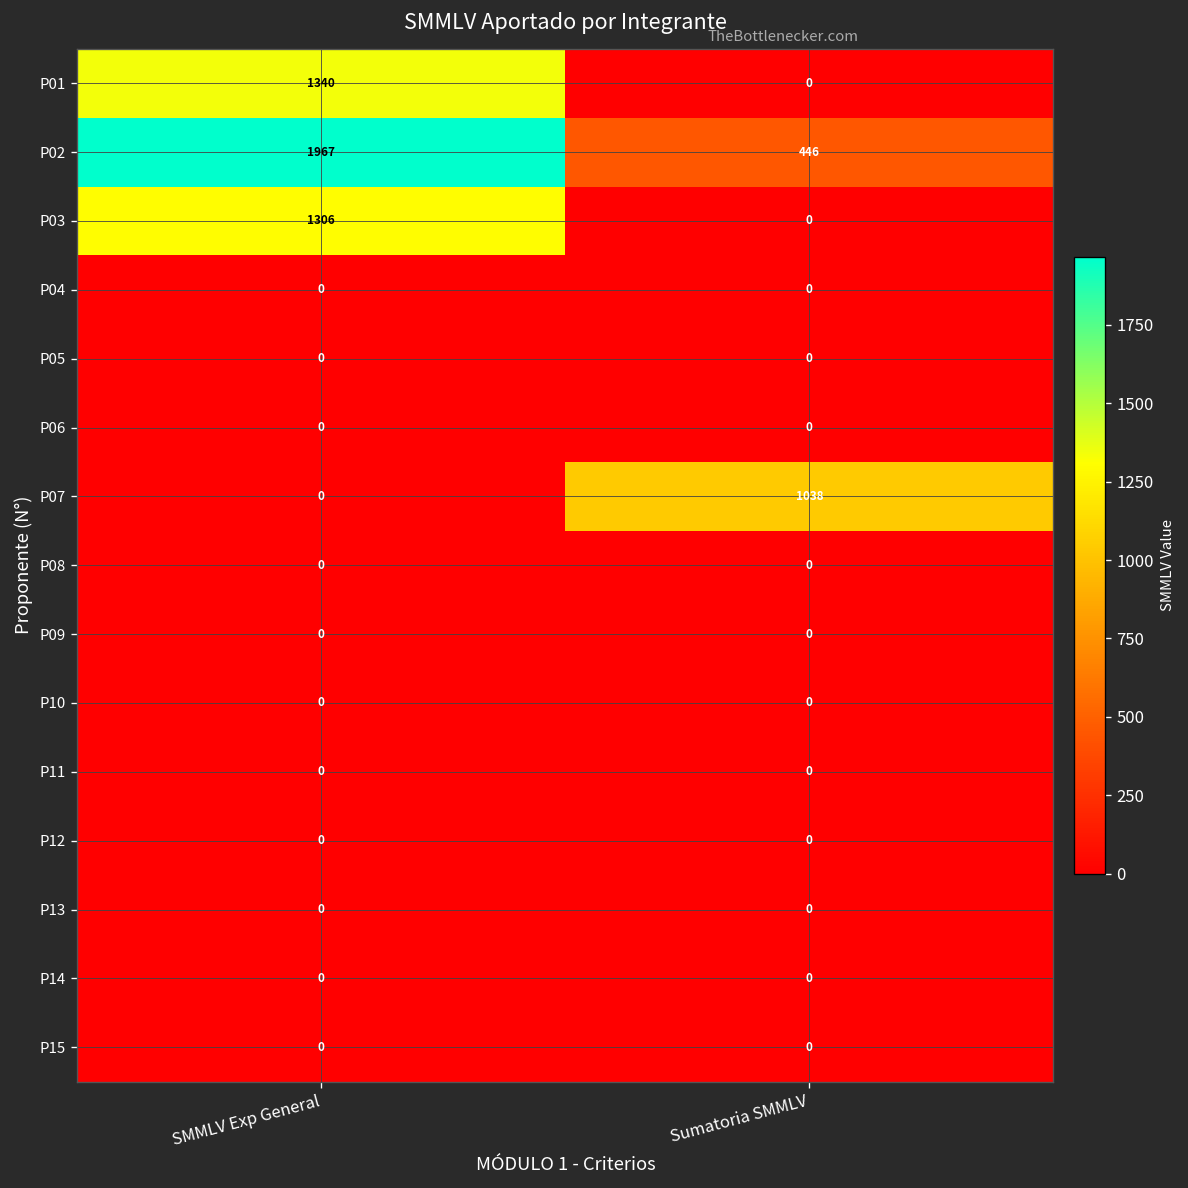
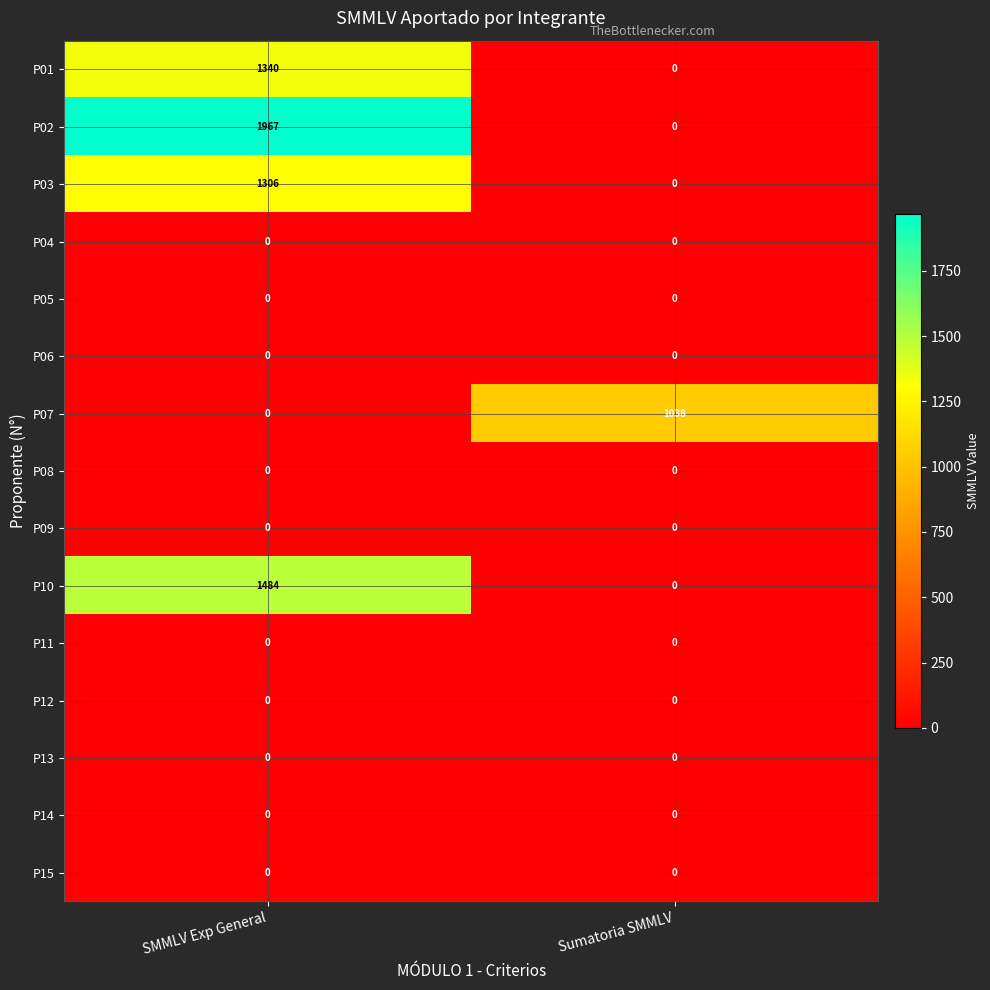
P02, Sumatoria SMMLV: 446 -> 0
P10, SMMLV Exp General: 0 -> 1484
